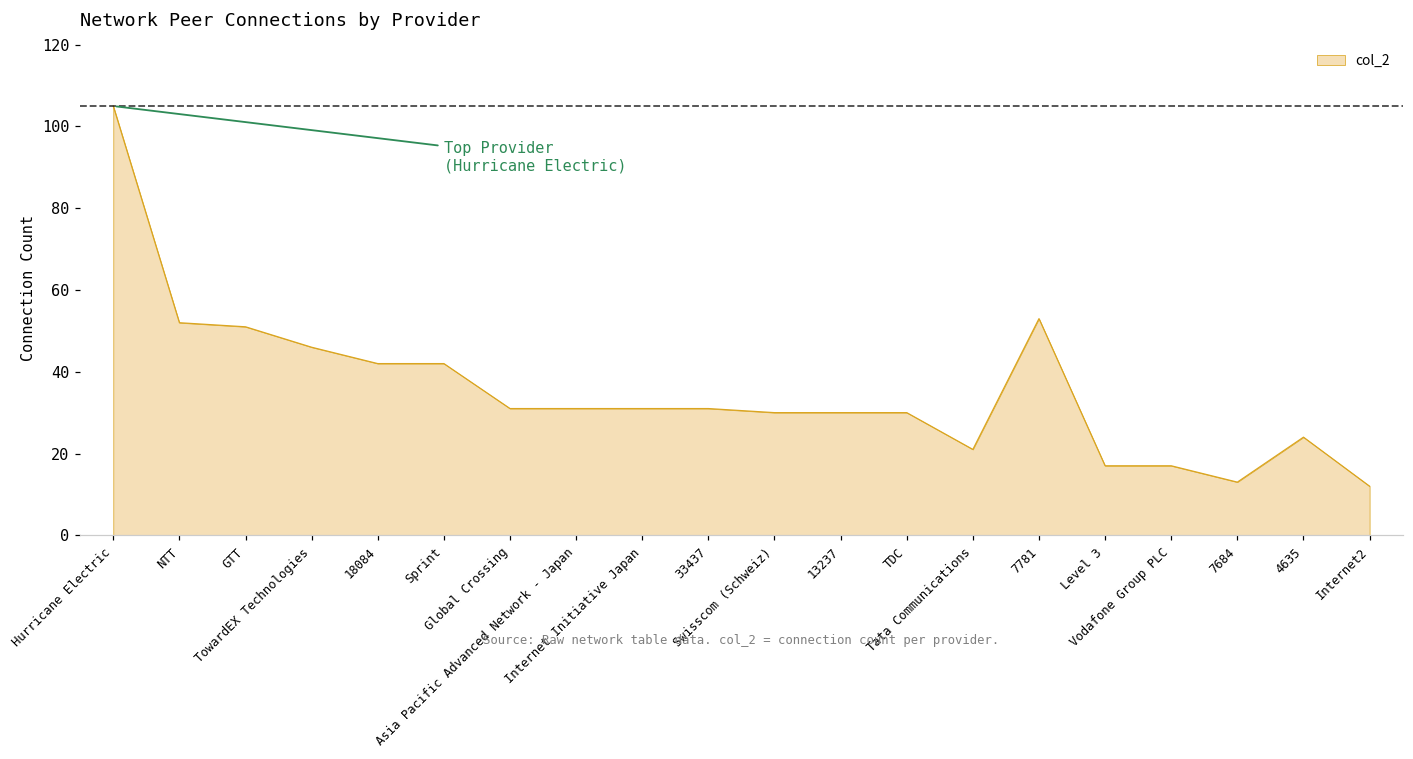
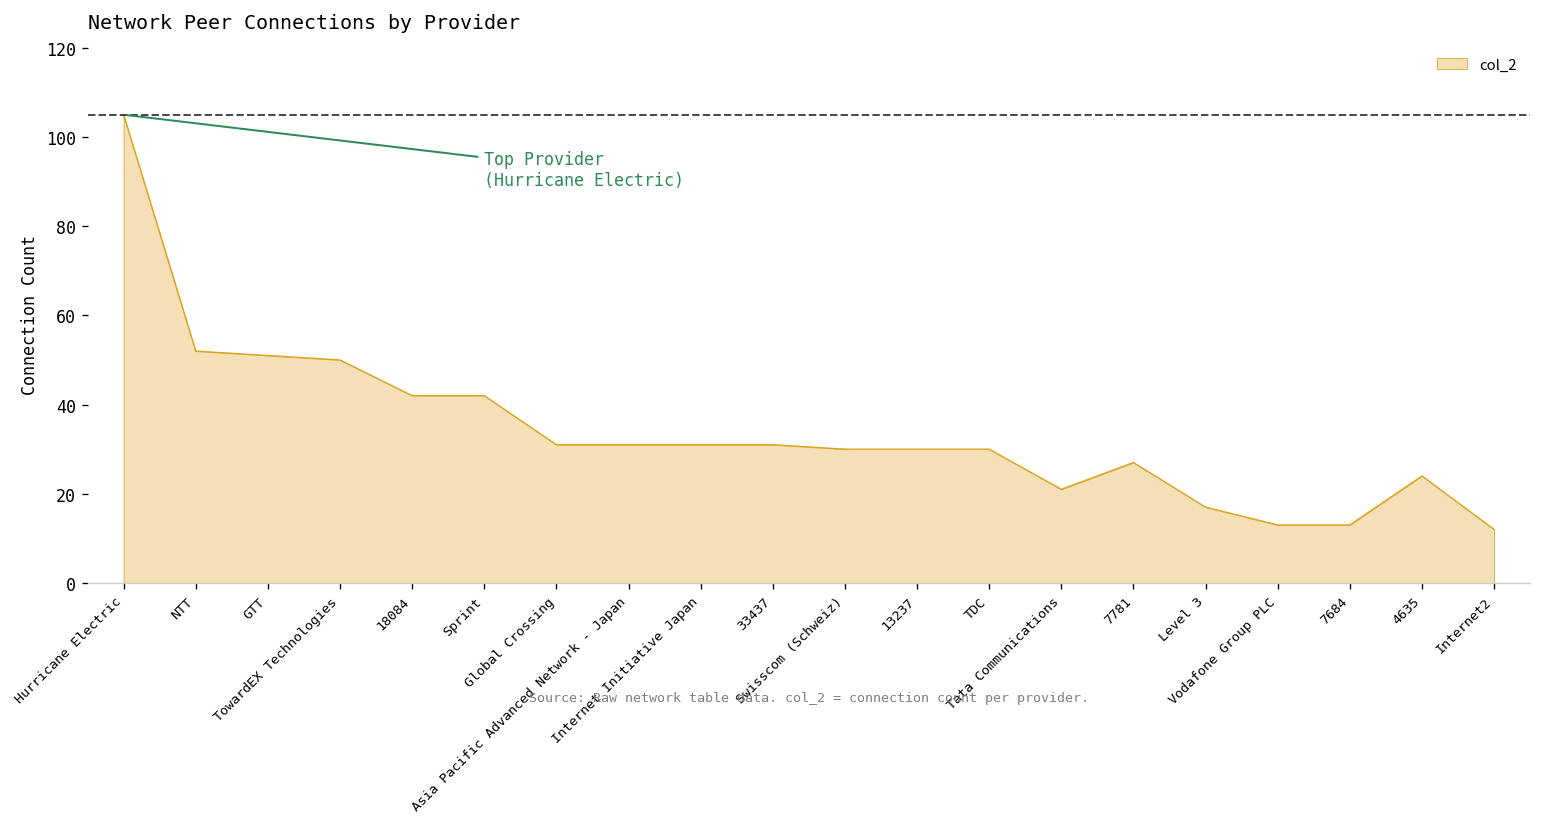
TowardEX Technologies: 46 -> 50
7781: 53 -> 27
Vodafone Group PLC: 17 -> 13
